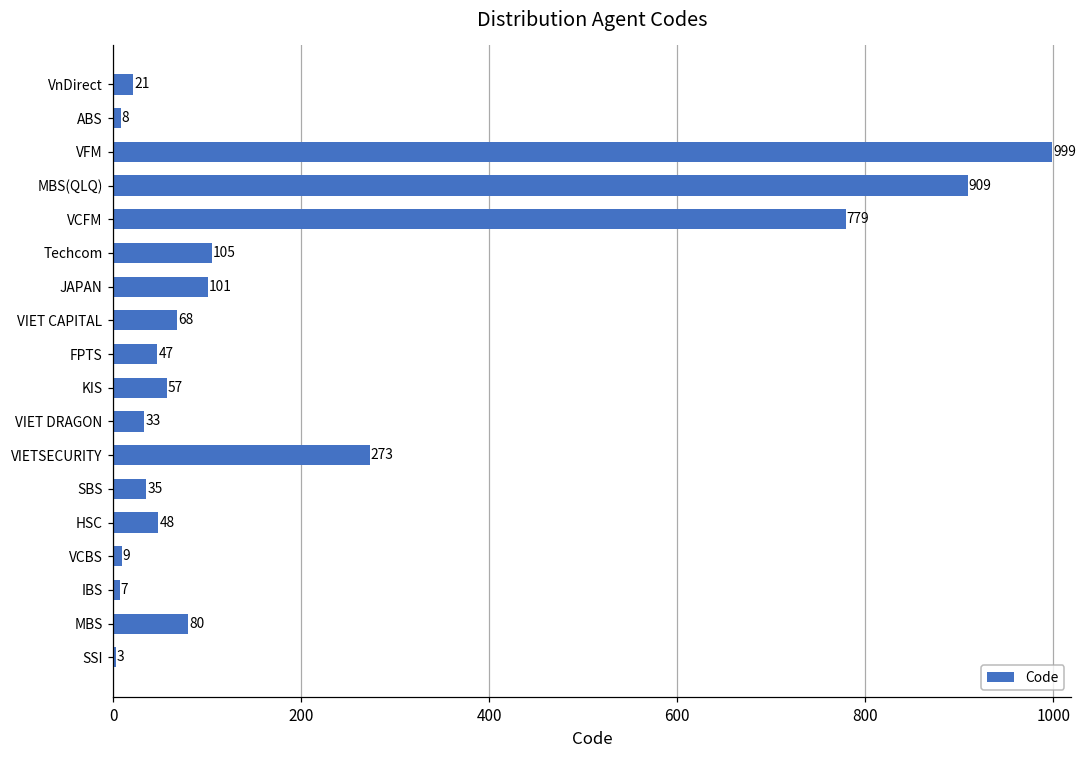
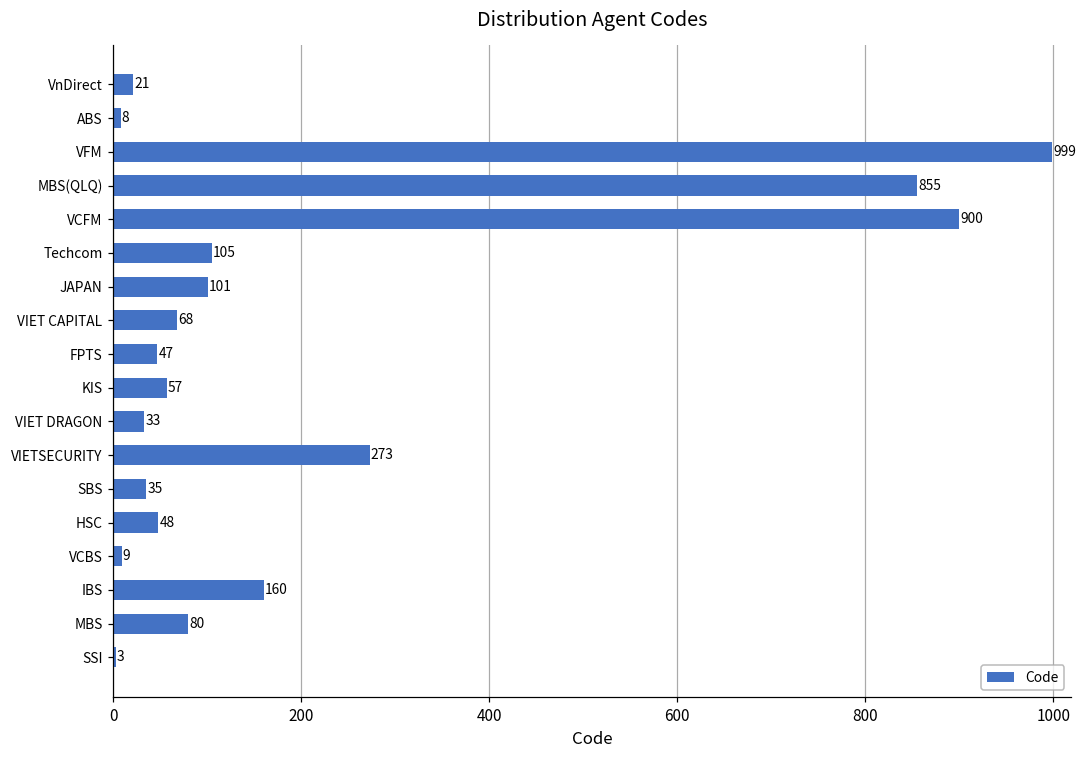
MBS(QLQ): 909 -> 855
VCFM: 779 -> 900
IBS: 7 -> 160
